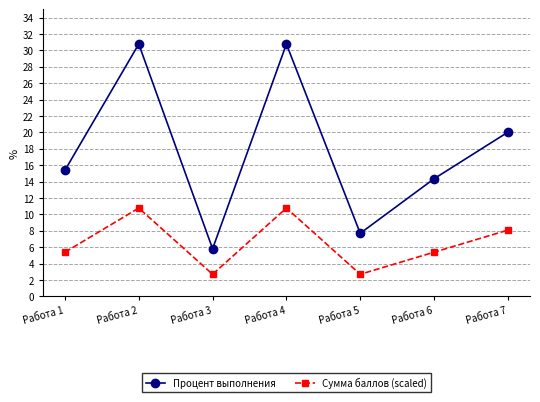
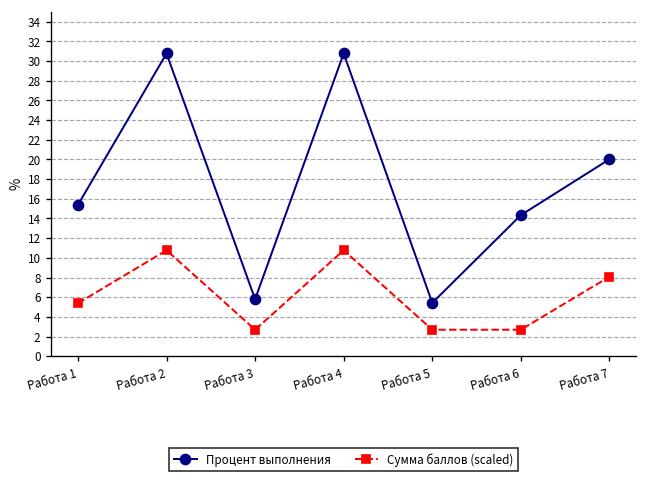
Процент выполнения, Работа 5: 8 -> 5
Сумма баллов (scaled), Работа 6: 5 -> 3
